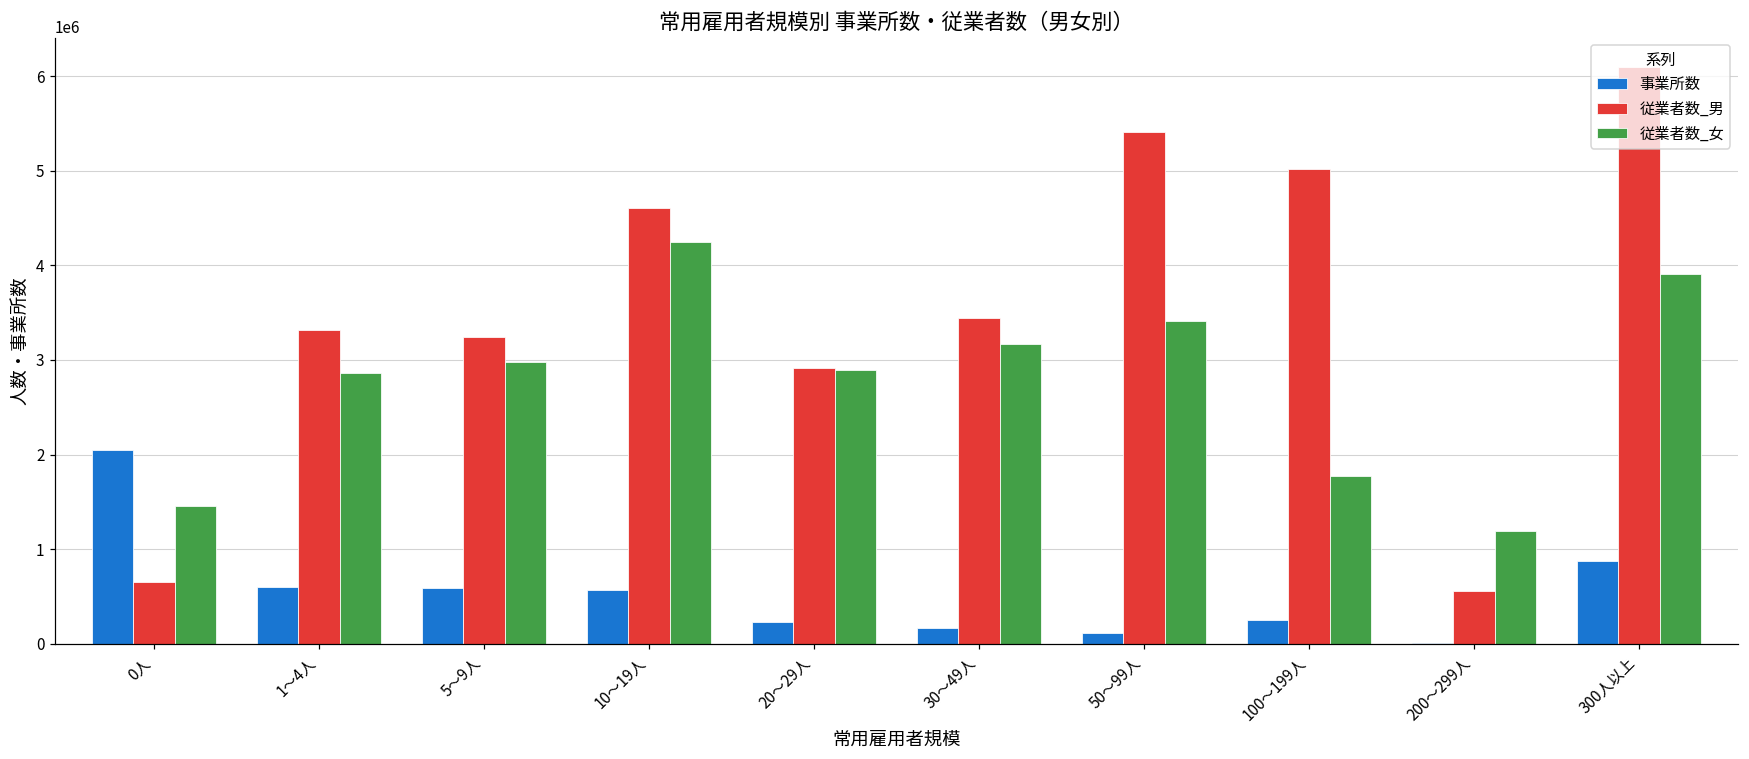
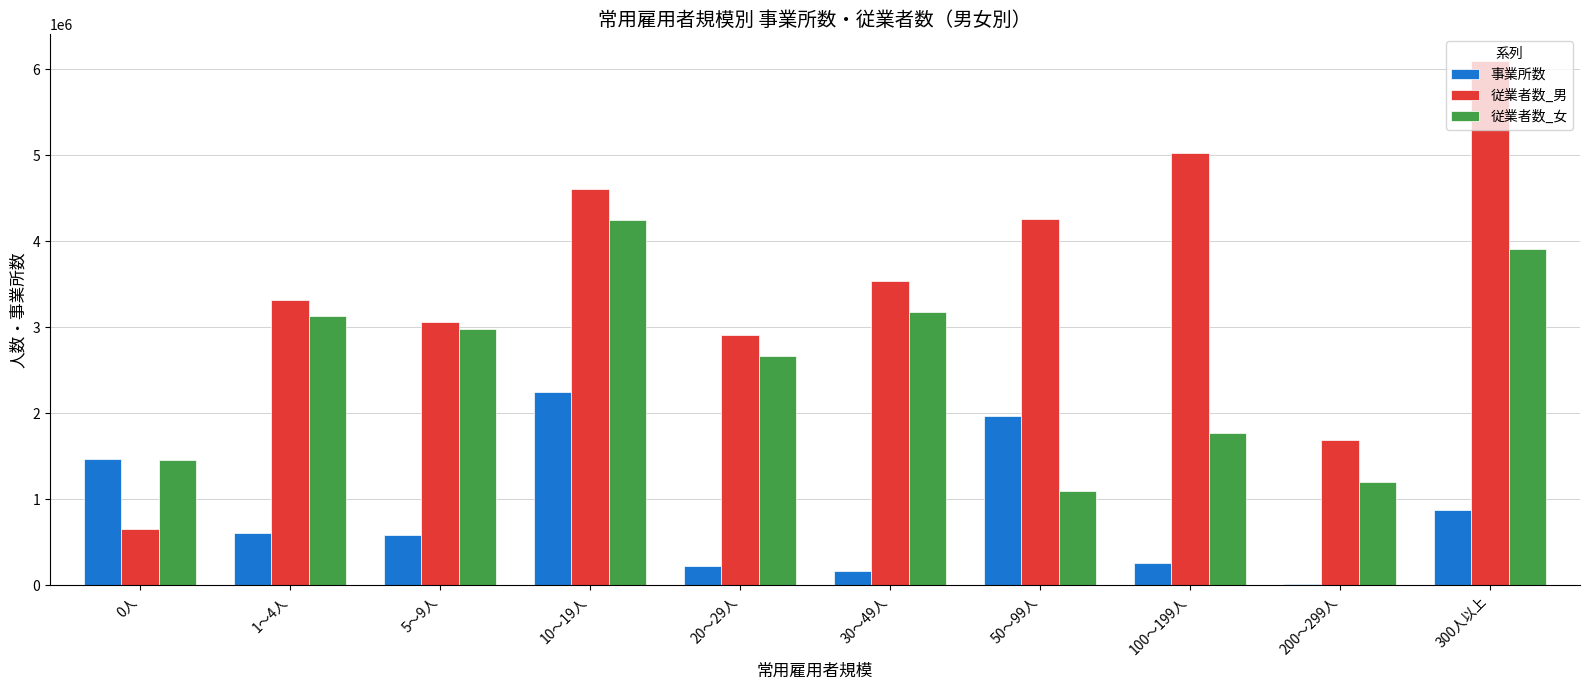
事業所数, 0人: 2100000 -> 1500000
従業者数_女, 1～4人: 2900000 -> 3100000
従業者数_男, 5～9人: 3200000 -> 3100000
事業所数, 10～19人: 600000 -> 2200000
従業者数_女, 20～29人: 2900000 -> 2700000
従業者数_男, 30～49人: 3400000 -> 3500000
事業所数, 50～99人: 100000 -> 2000000
従業者数_男, 50～99人: 5400000 -> 4300000
従業者数_女, 50～99人: 3400000 -> 1100000
従業者数_男, 200～299人: 600000 -> 1700000
